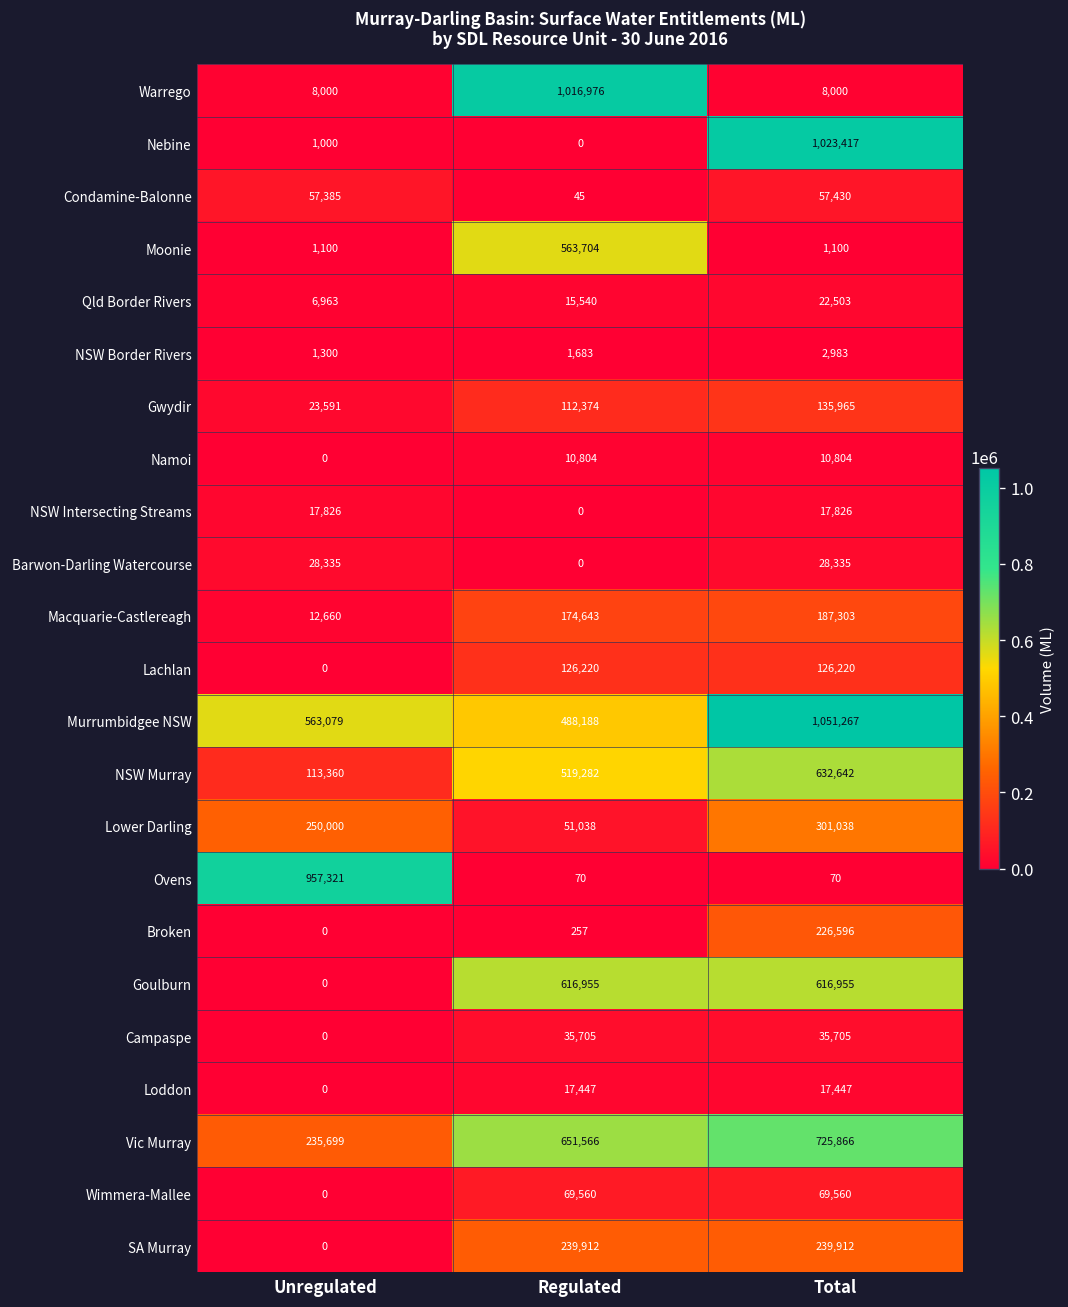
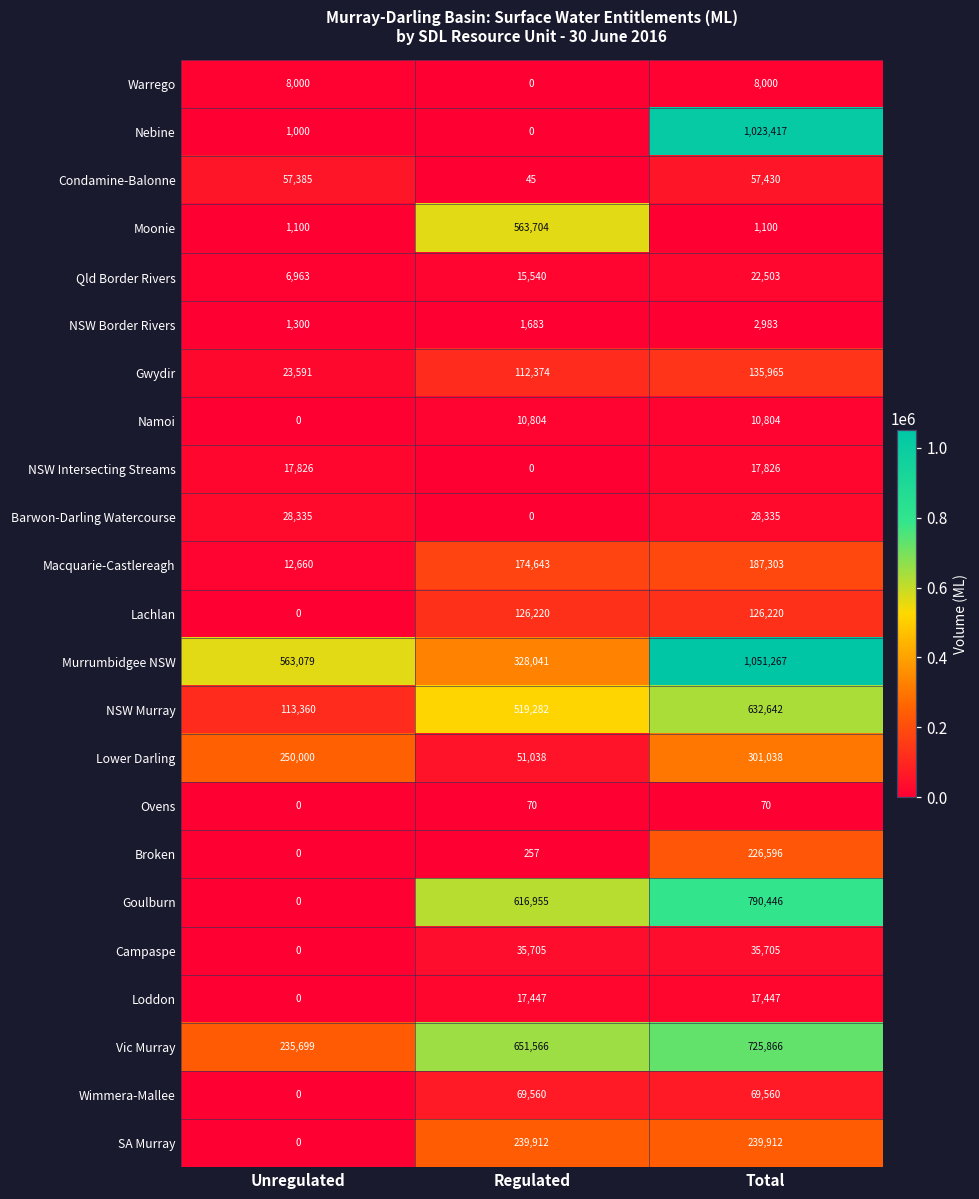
Warrego, Regulated: 1,016,976 -> 0
Murrumbidgee NSW, Regulated: 488,188 -> 328,041
Ovens, Unregulated: 957,321 -> 0
Goulburn, Total: 616,955 -> 790,446
